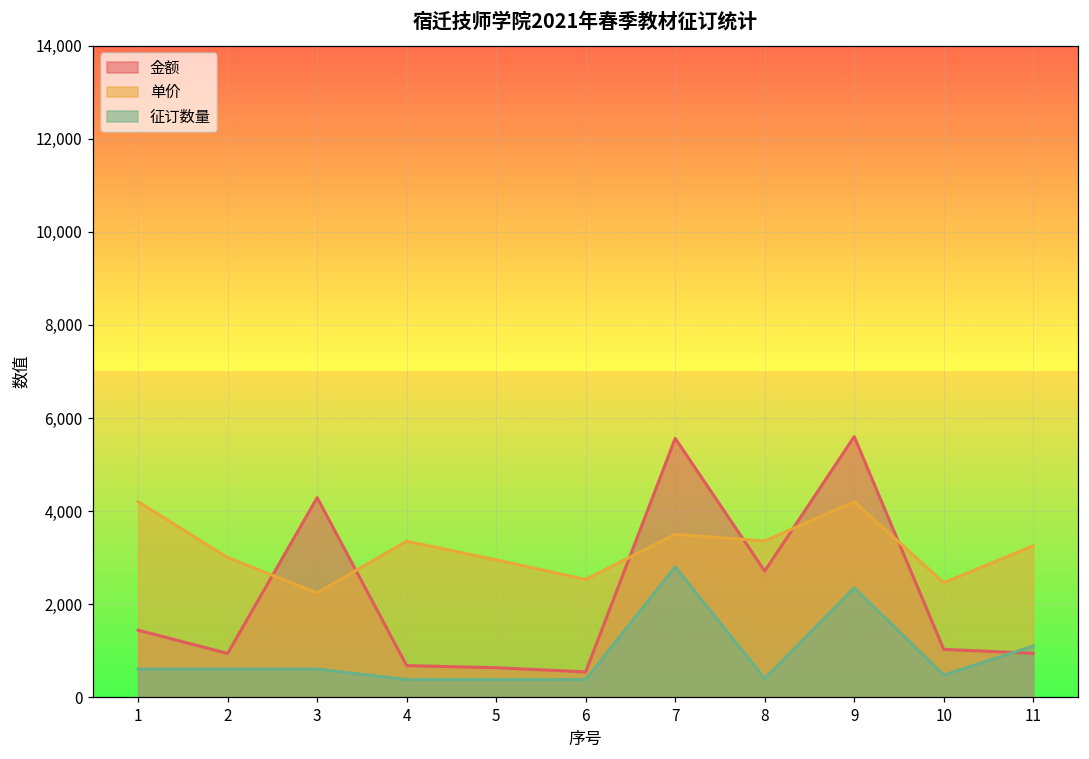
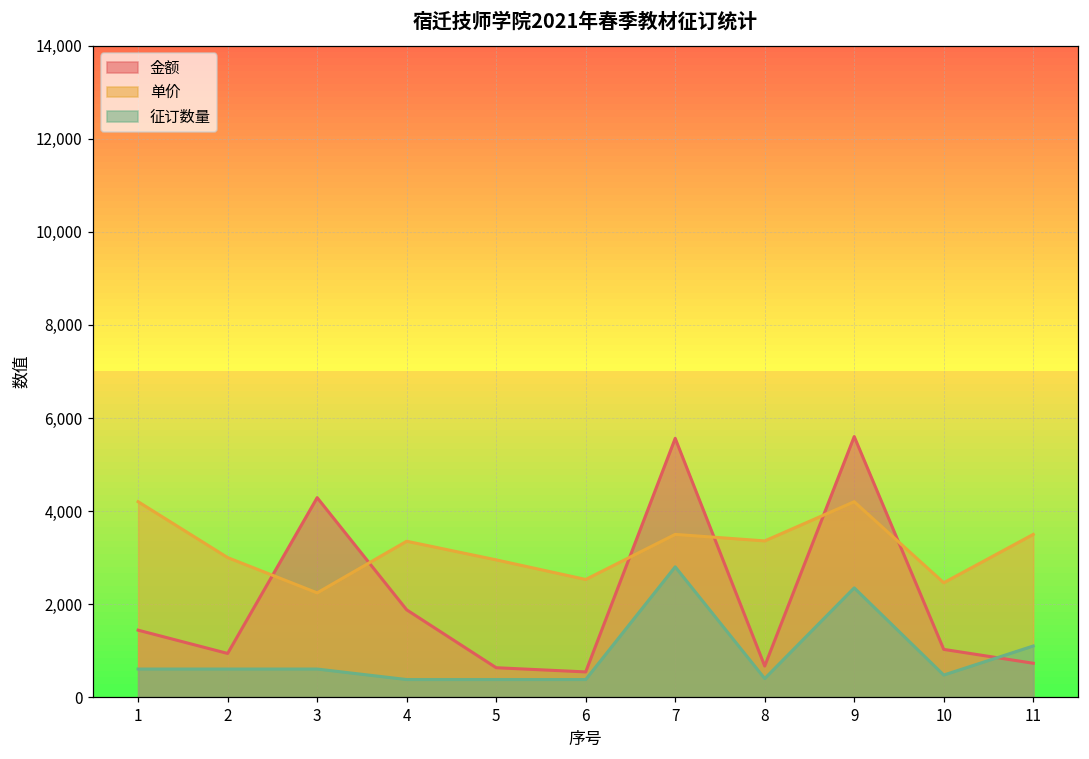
金额, 4: 700 -> 1,900
金额, 8: 2,700 -> 700
金额, 11: 900 -> 700
单价, 11: 3,300 -> 3,500
